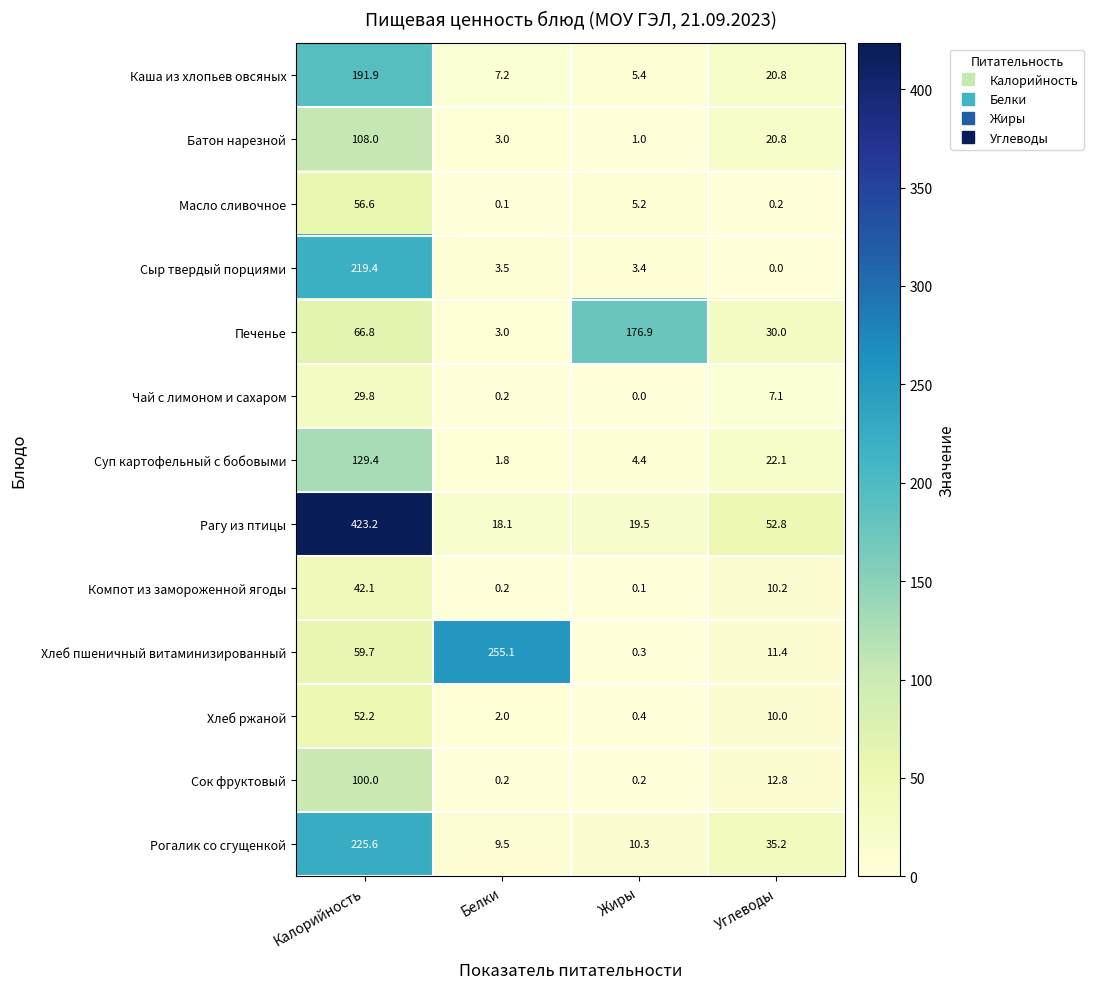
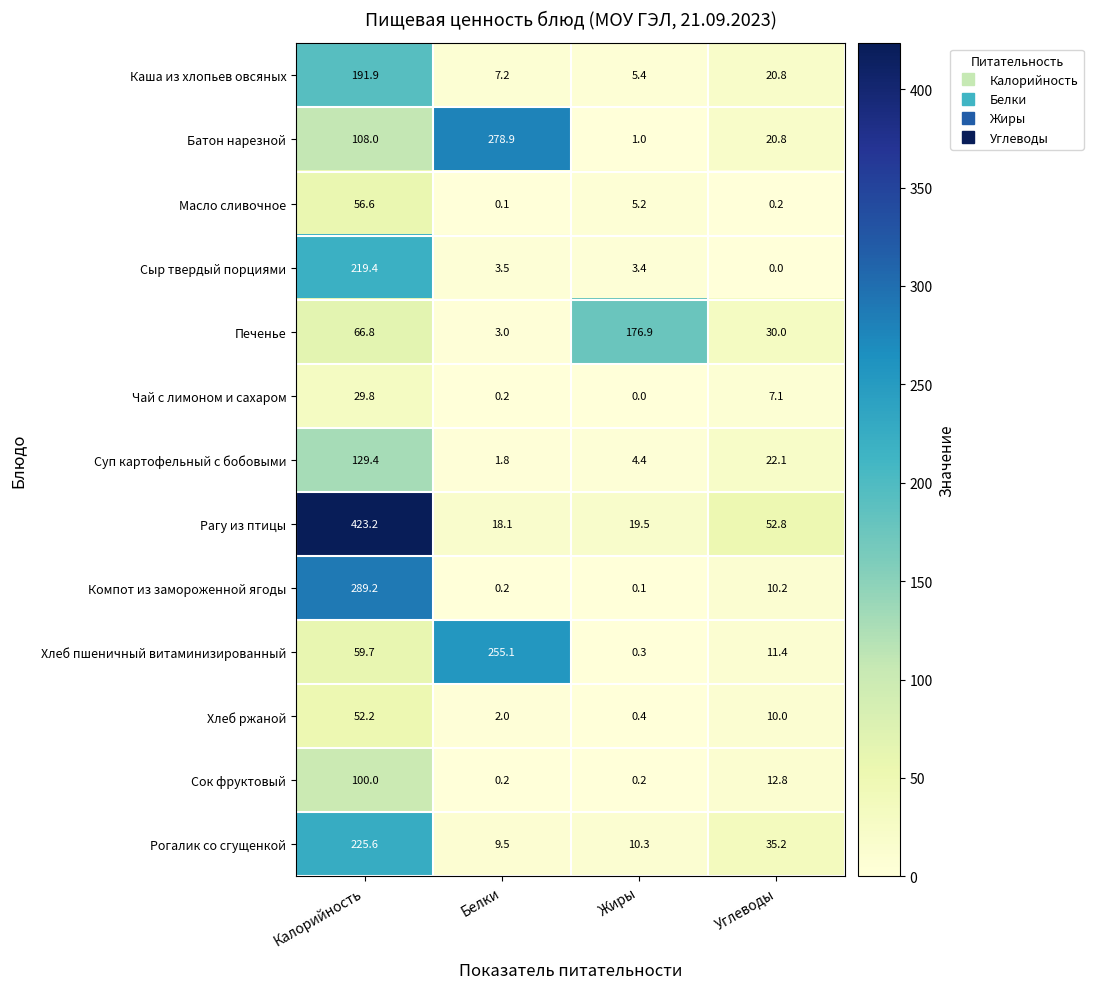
Батон нарезной, Белки: 3.0 -> 278.9
Компот из замороженной ягоды, Калорийность: 42.1 -> 289.2
